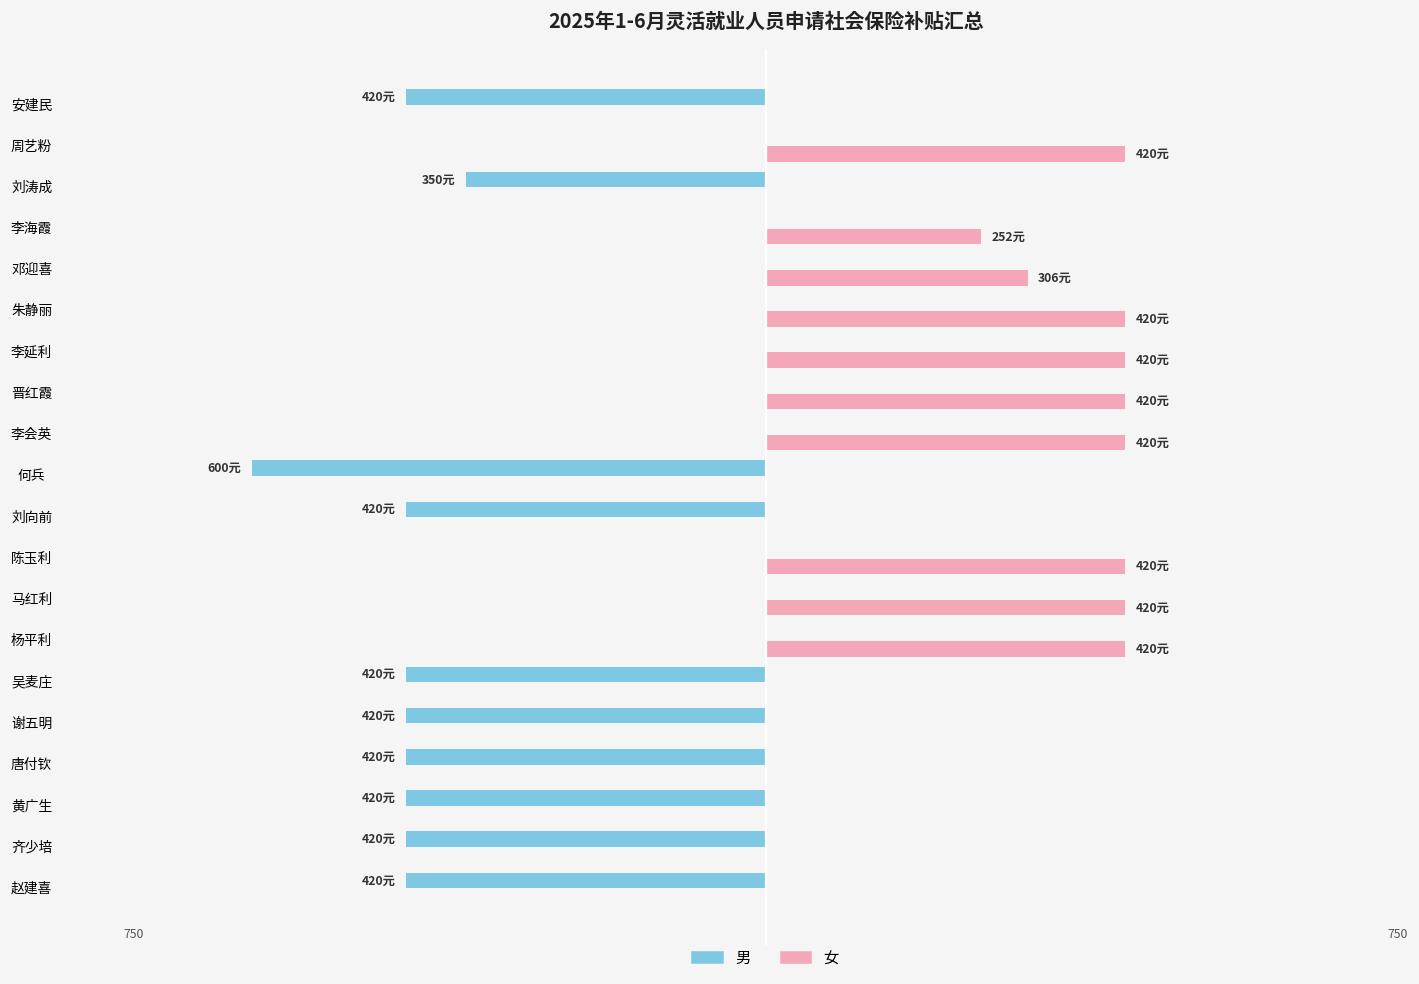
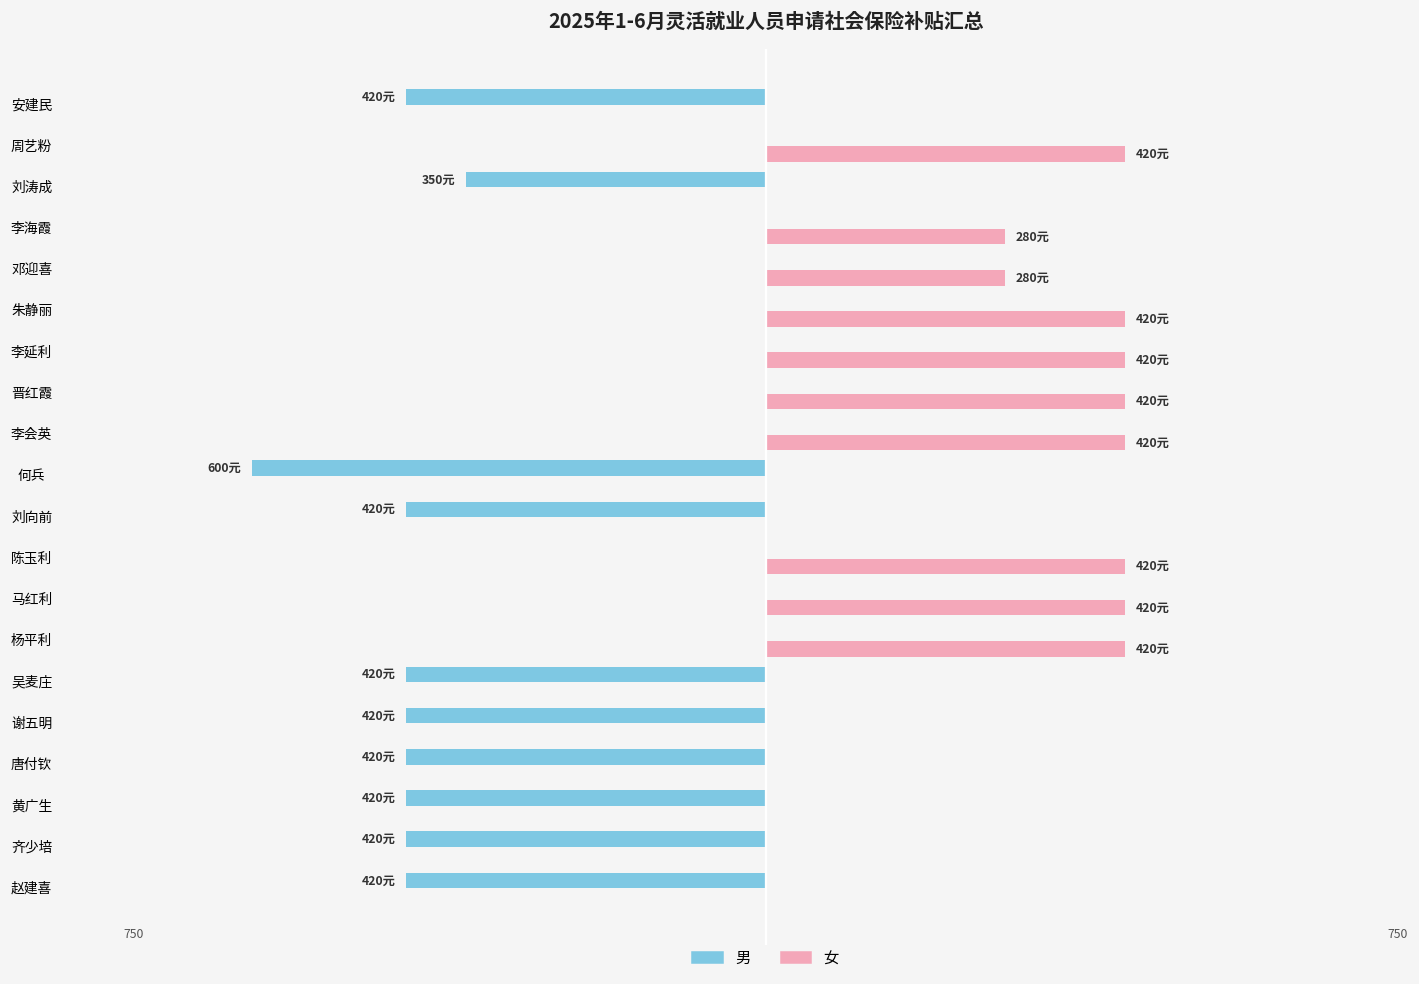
女, 李海霞: 252元 -> 280元
女, 邓迎喜: 306元 -> 280元
